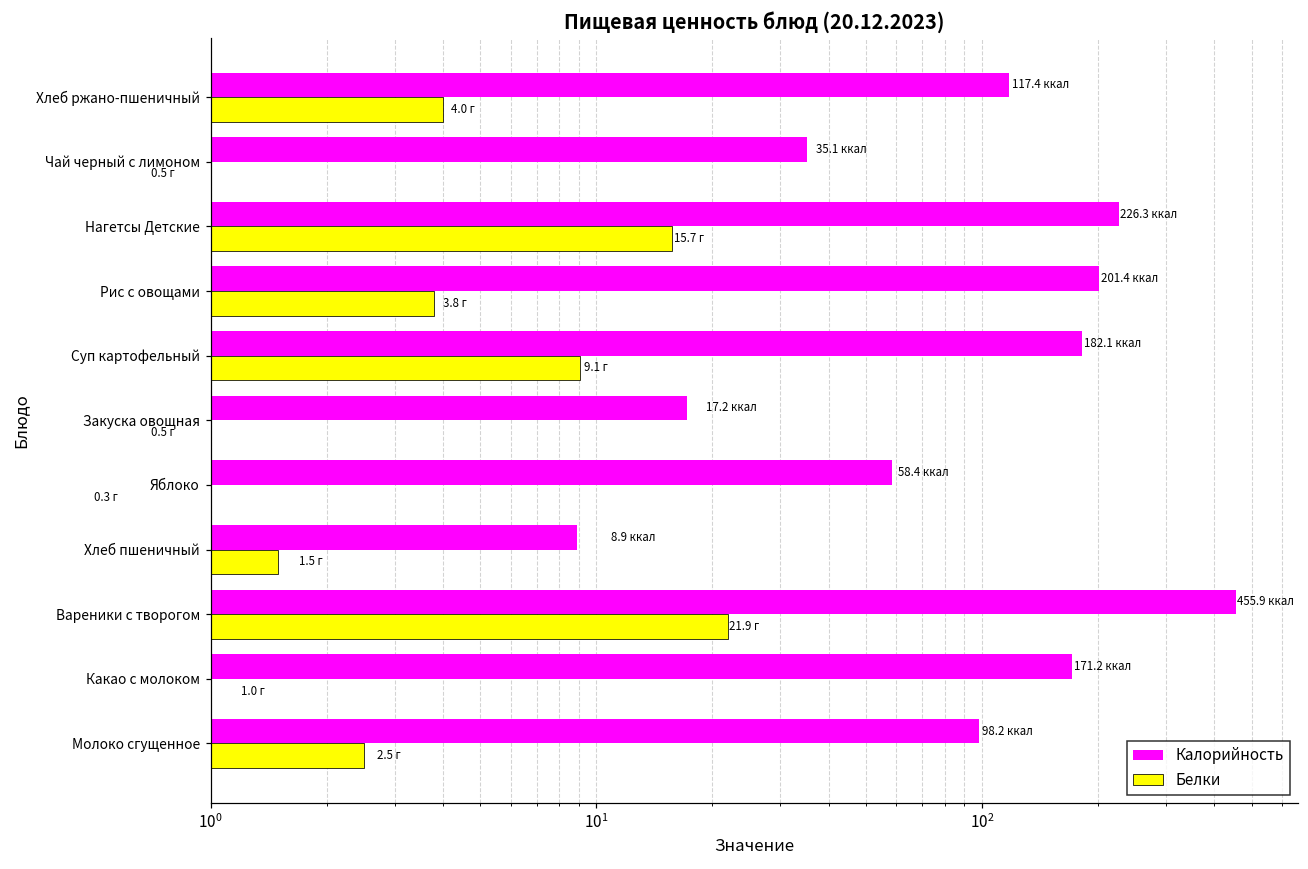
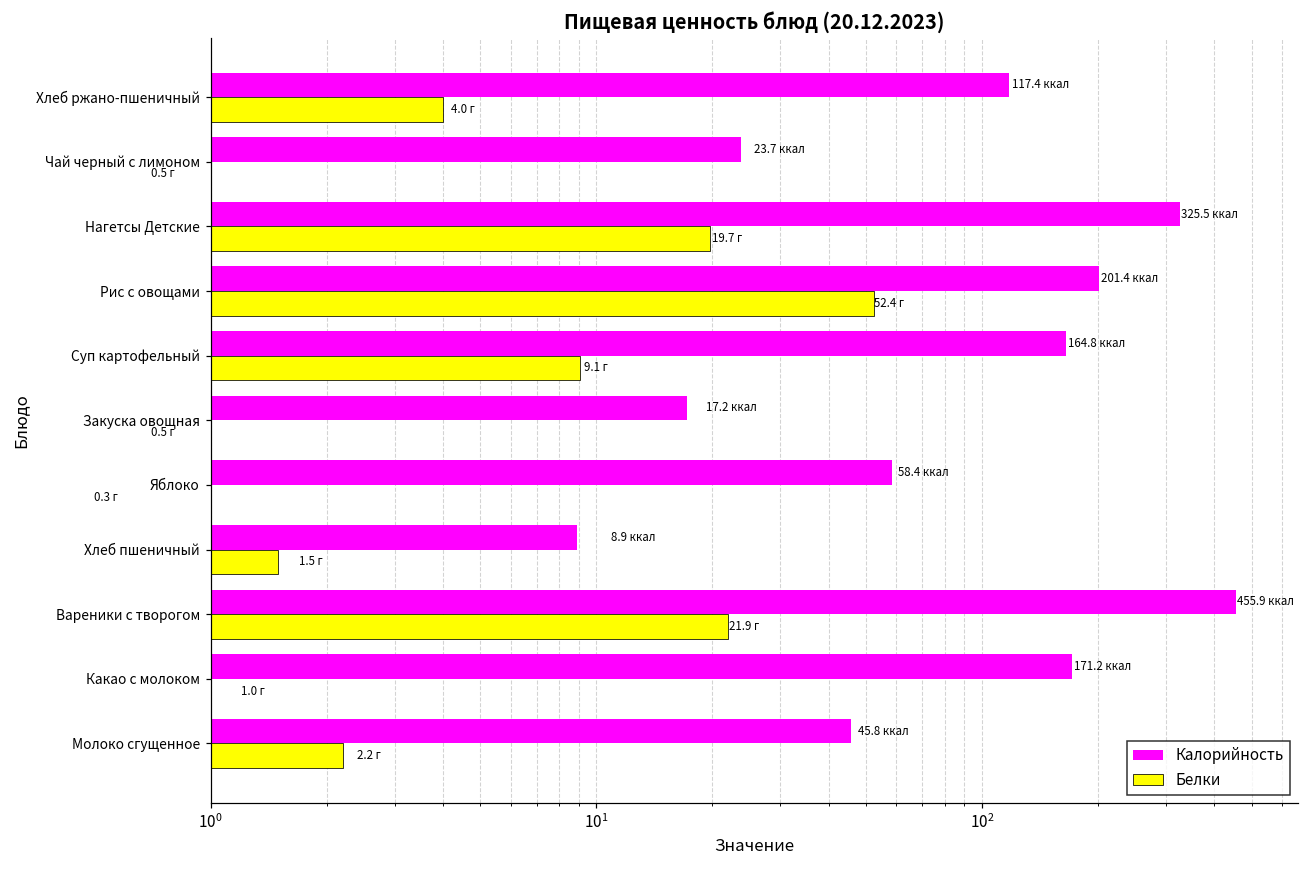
Калорийность, Чай черный с лимоном: 35.1 -> 23.7
Калорийность, Нагетсы Детские: 226.3 -> 325.5
Белки, Нагетсы Детские: 15.7 -> 19.7
Белки, Рис с овощами: 3.8 -> 52.4
Калорийность, Суп картофельный: 182.1 -> 164.8
Калорийность, Молоко сгущенное: 98.2 -> 45.8
Белки, Молоко сгущенное: 2.5 -> 2.2
